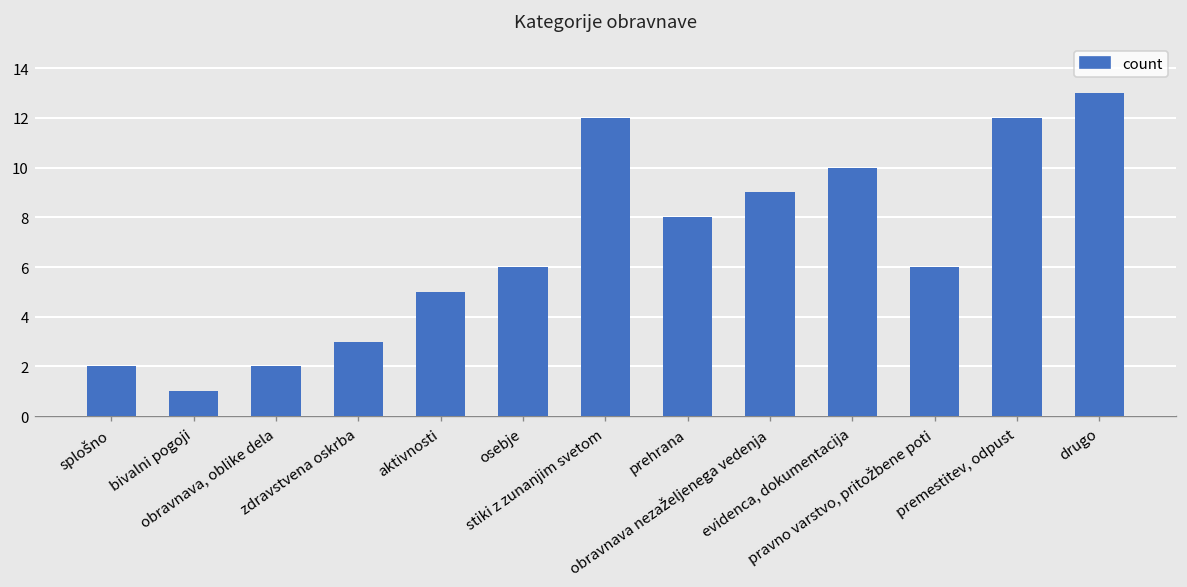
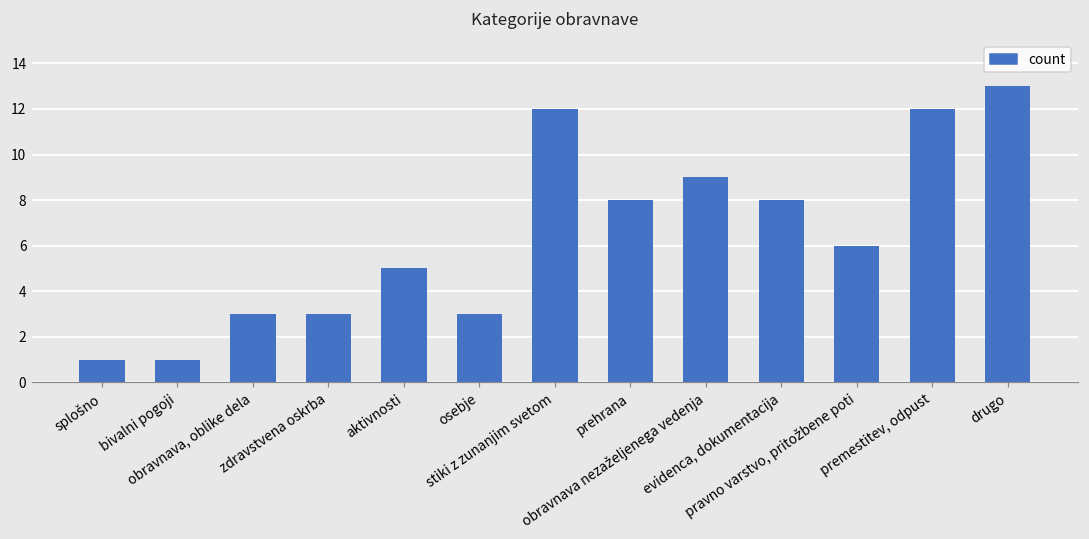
splošno: 2 -> 1
obravnava, oblike dela: 2 -> 3
osebje: 6 -> 3
evidenca, dokumentacija: 10 -> 8
